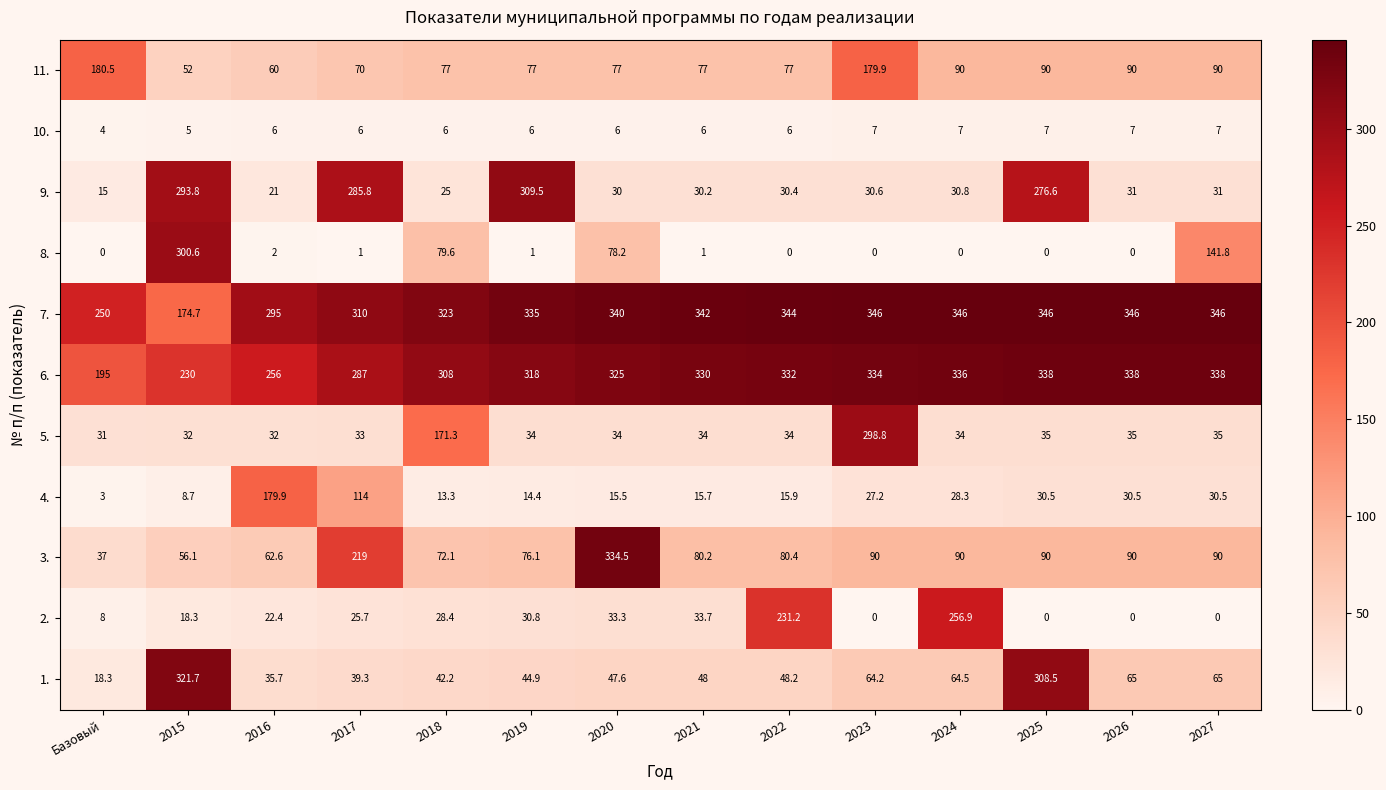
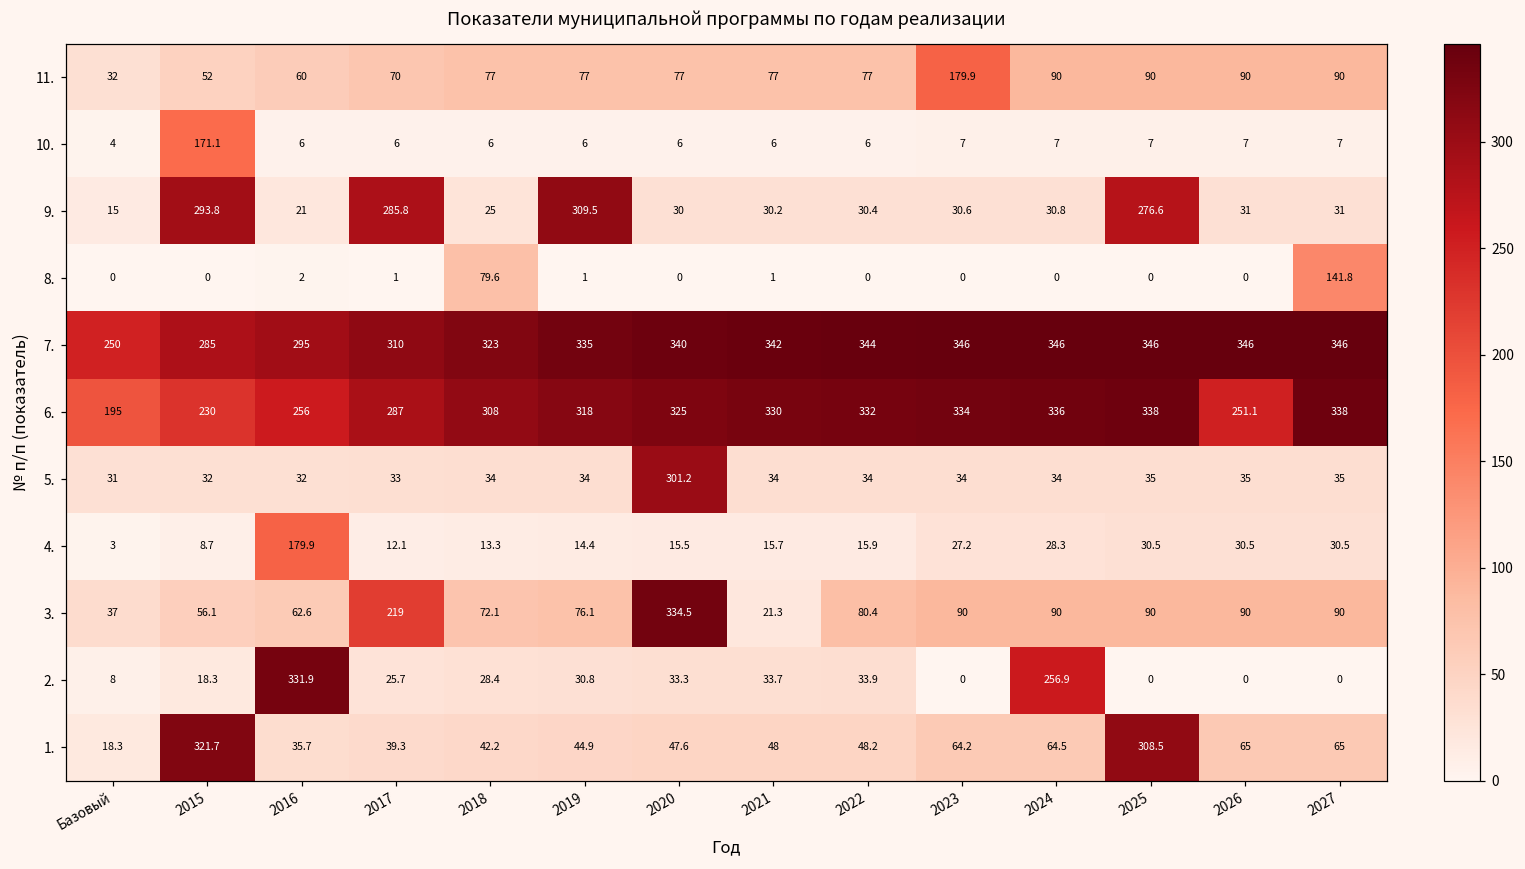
11., Базовый: 180.5 -> 32
10., 2015: 5 -> 171.1
8., 2015: 300.6 -> 0
8., 2020: 78.2 -> 0
7., 2015: 174.7 -> 285
6., 2026: 338 -> 251.1
5., 2018: 171.3 -> 34
5., 2020: 34 -> 301.2
5., 2023: 298.8 -> 34
4., 2017: 114 -> 12.1
3., 2021: 80.2 -> 21.3
2., 2016: 22.4 -> 331.9
2., 2022: 231.2 -> 33.9
